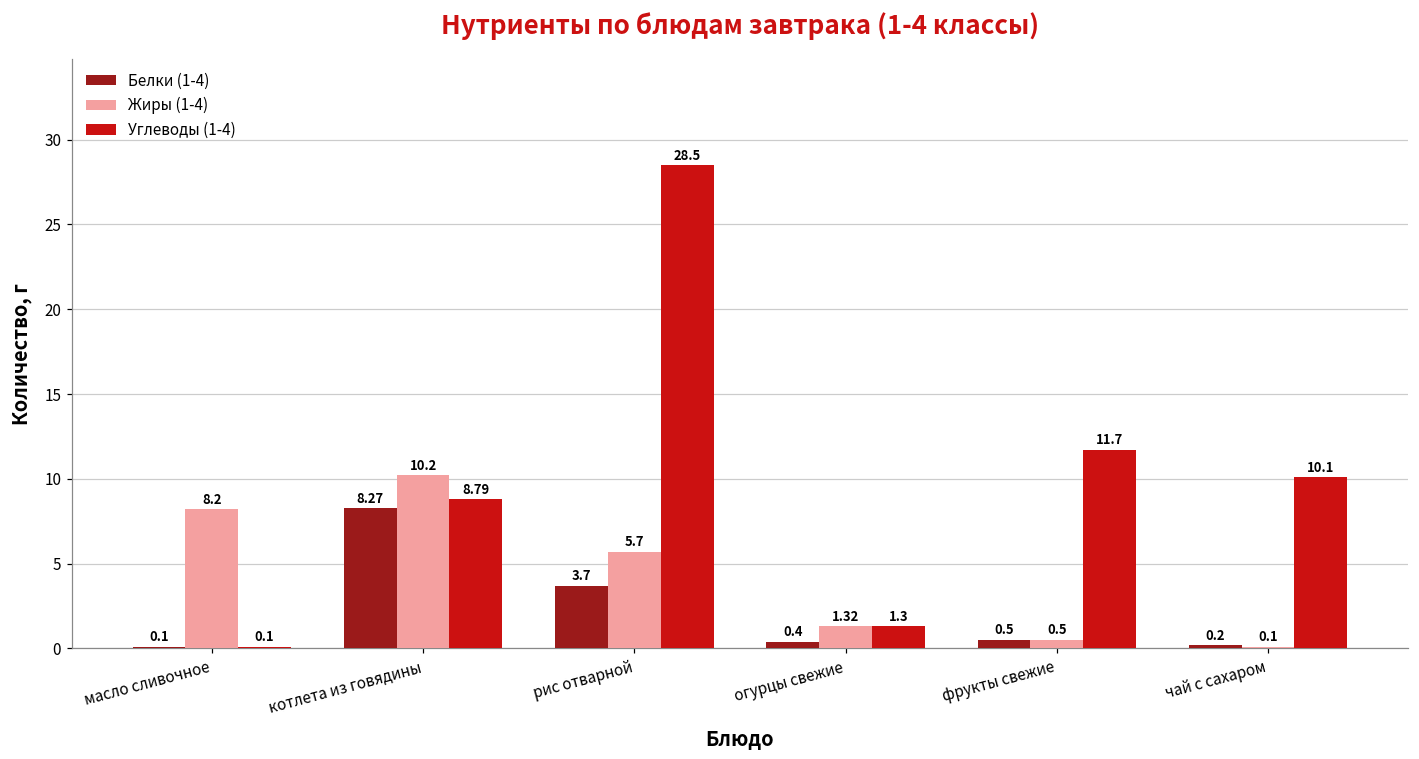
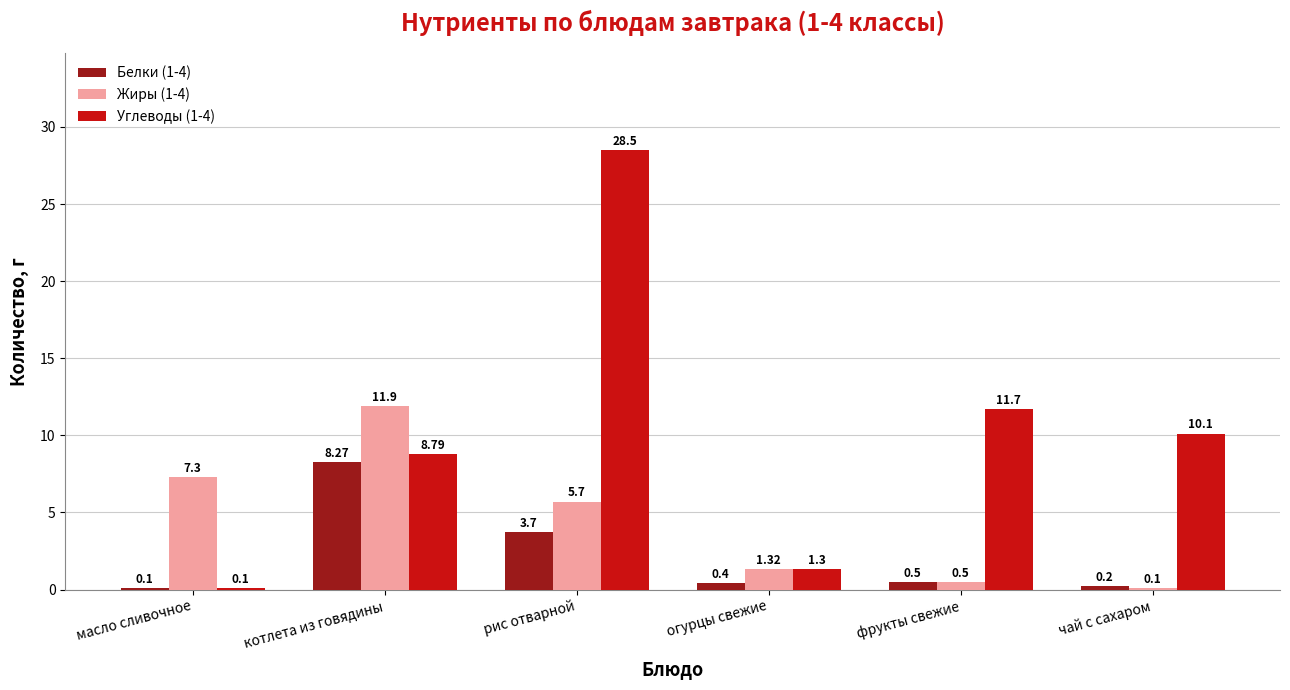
Жиры (1-4), масло сливочное: 8.2 -> 7.3
Жиры (1-4), котлета из говядины: 10.2 -> 11.9
